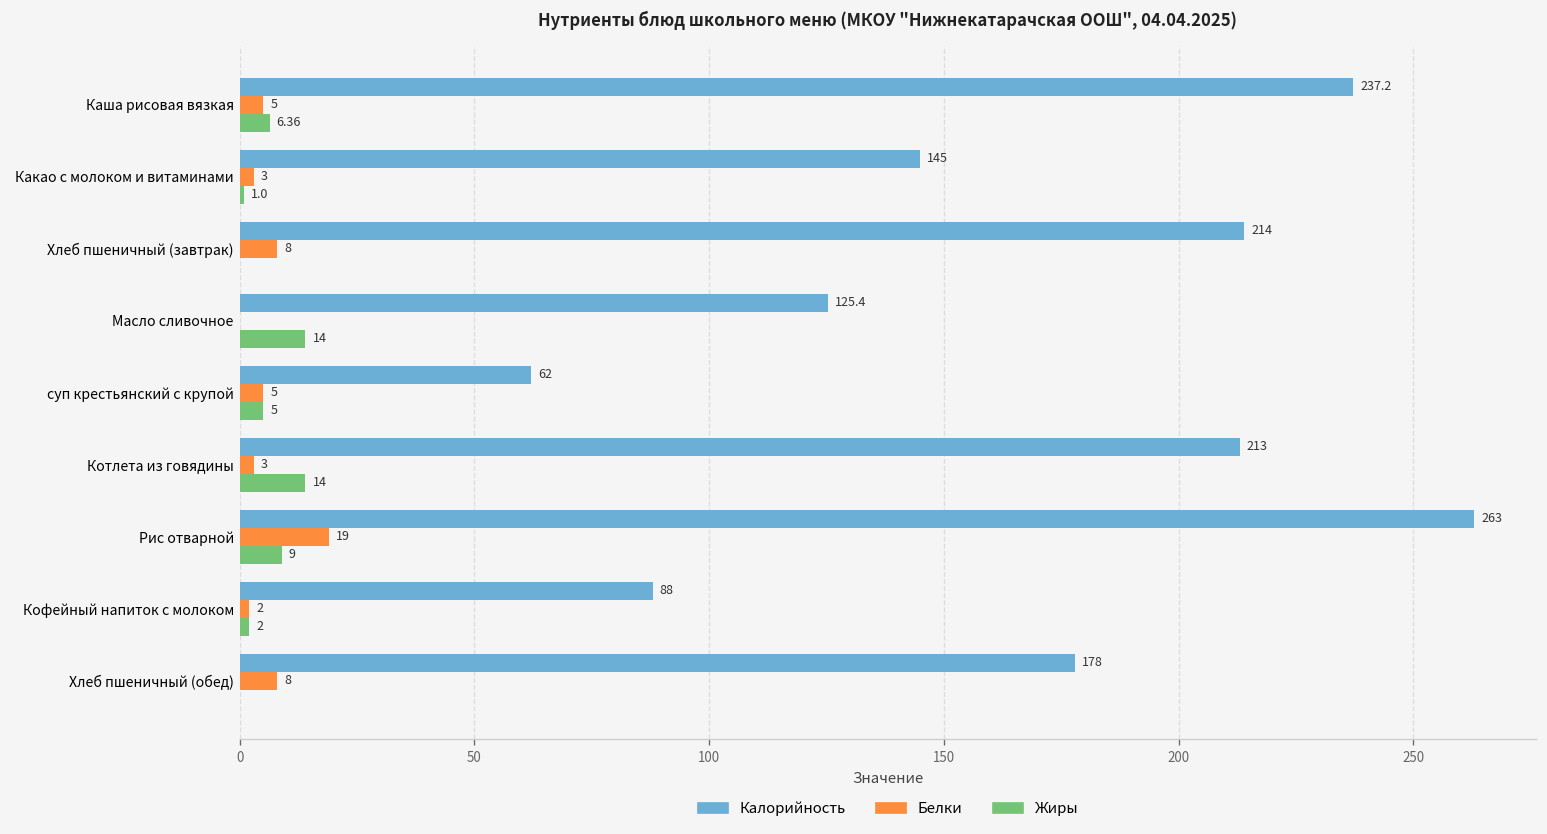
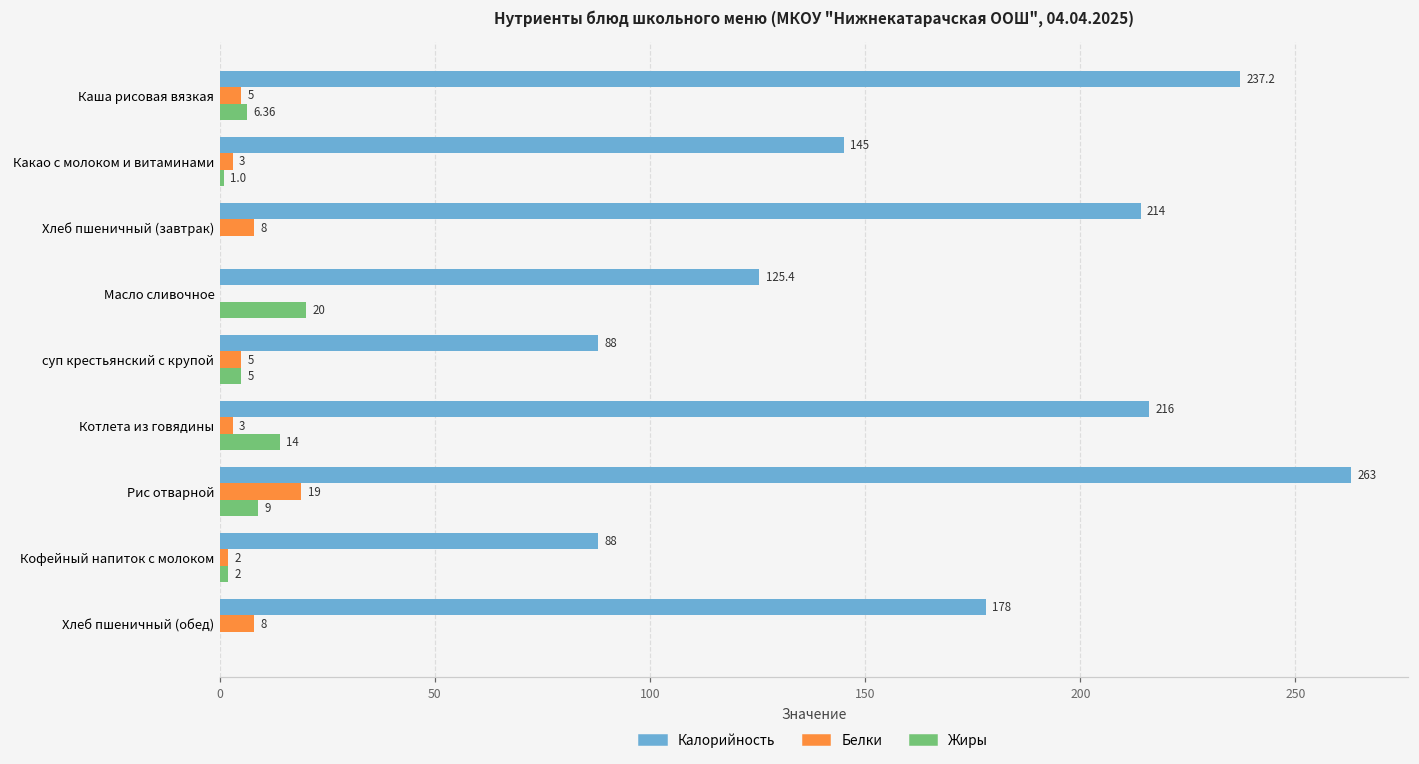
Жиры, Масло сливочное: 14 -> 20
Калорийность, суп крестьянский с крупой: 62 -> 88
Калорийность, Котлета из говядины: 213 -> 216
